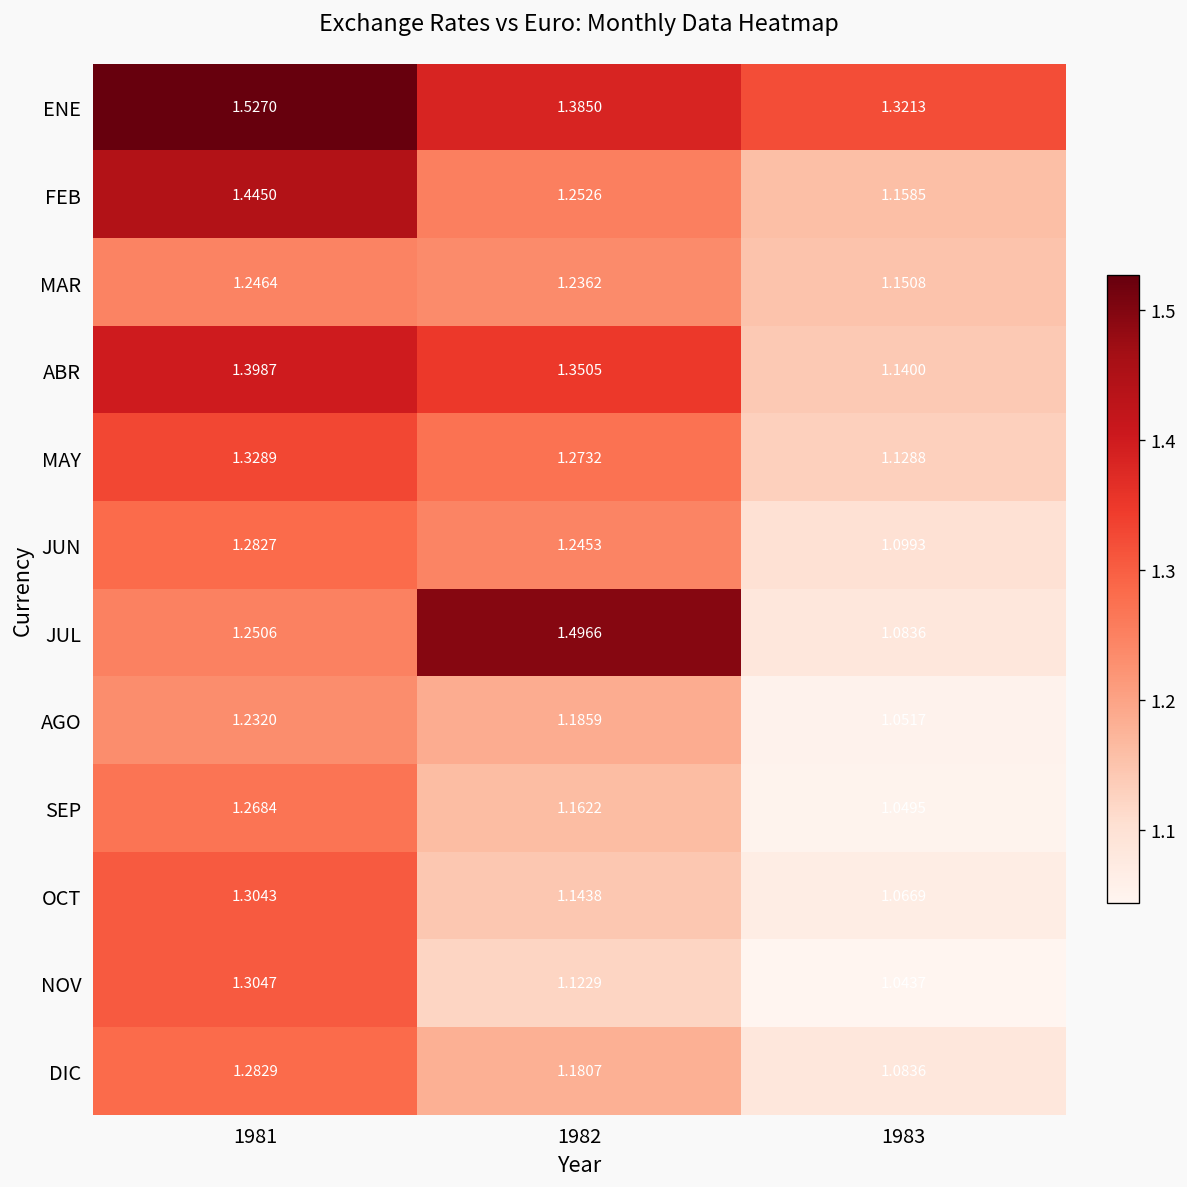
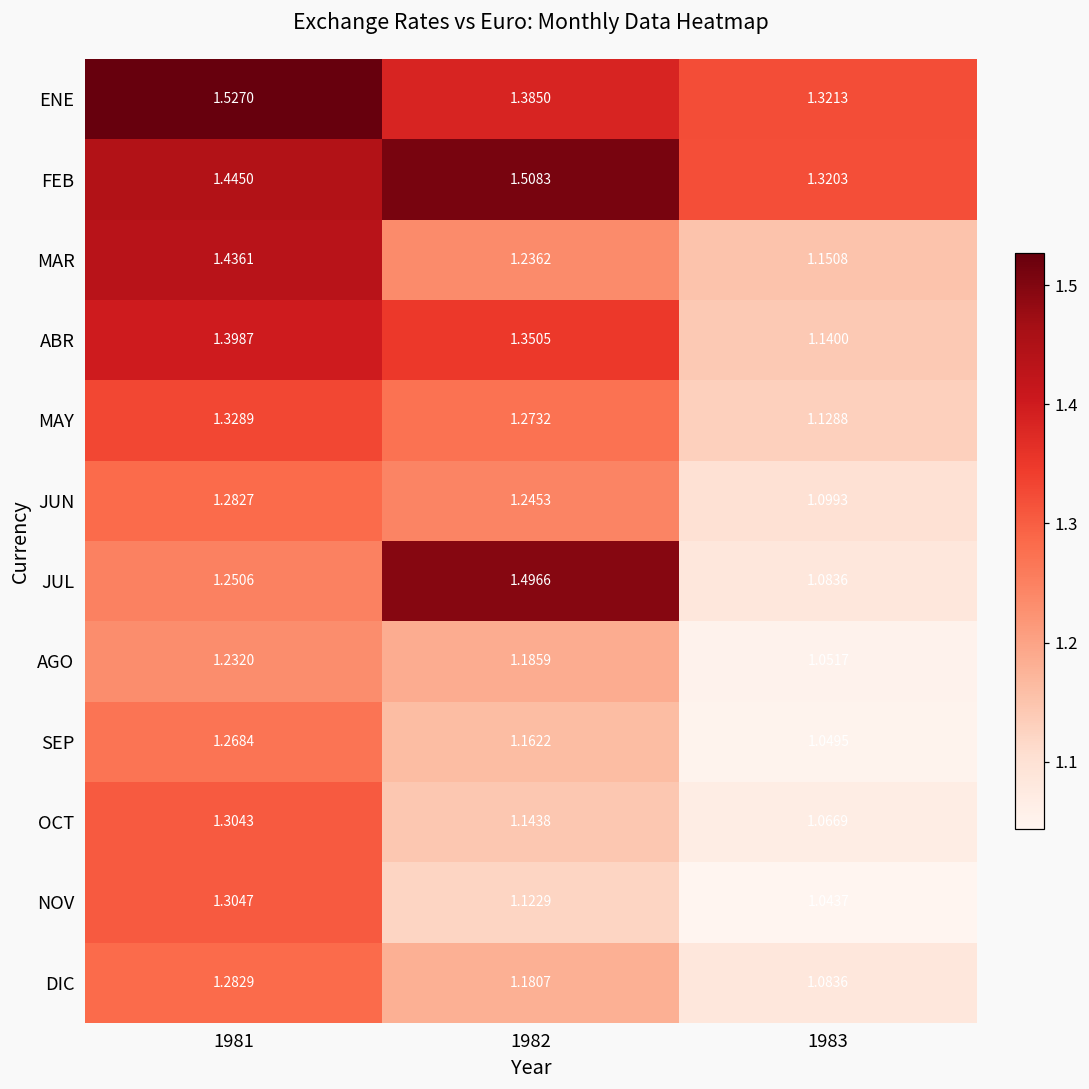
FEB, 1982: 1.2526 -> 1.5083
FEB, 1983: 1.1585 -> 1.3203
MAR, 1981: 1.2464 -> 1.4361
